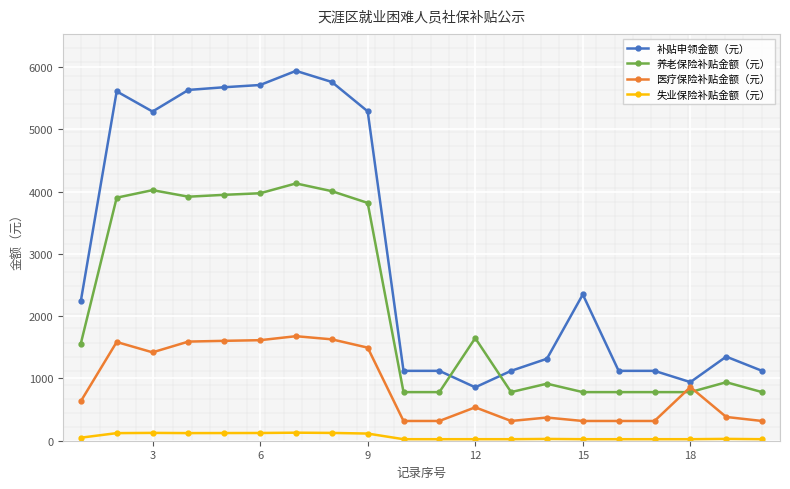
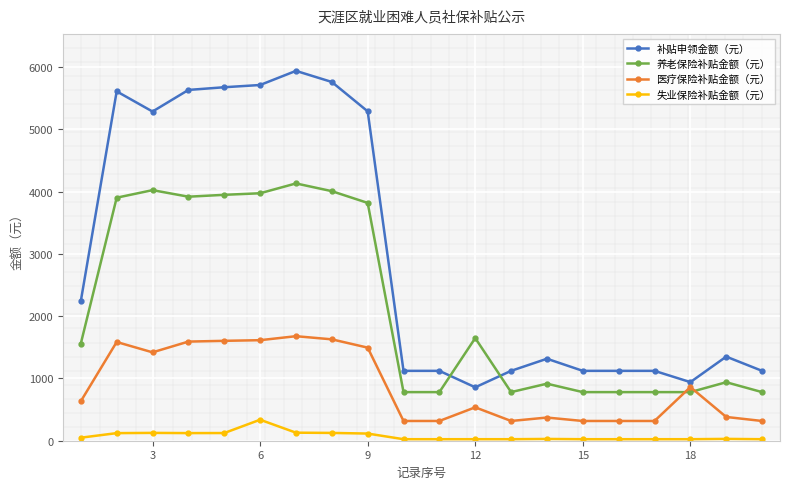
失业保险补贴金额（元）, 6: 100 -> 300
补贴申领金额（元）, 15: 2300 -> 1100
